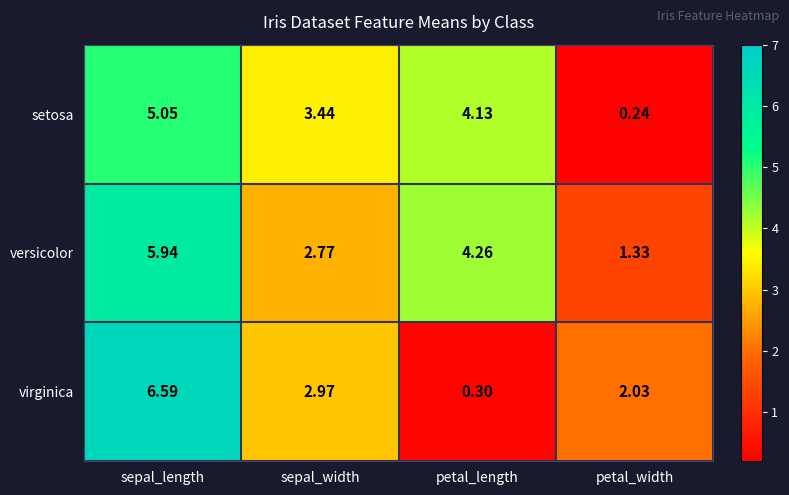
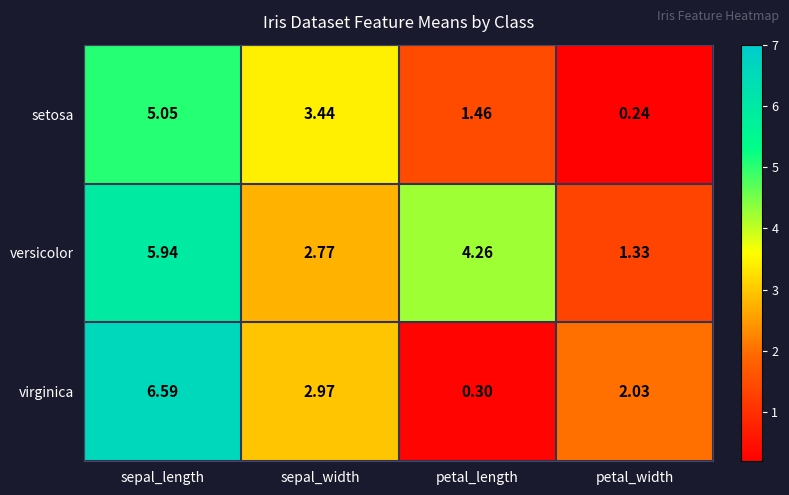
setosa, petal_length: 4.13 -> 1.46
